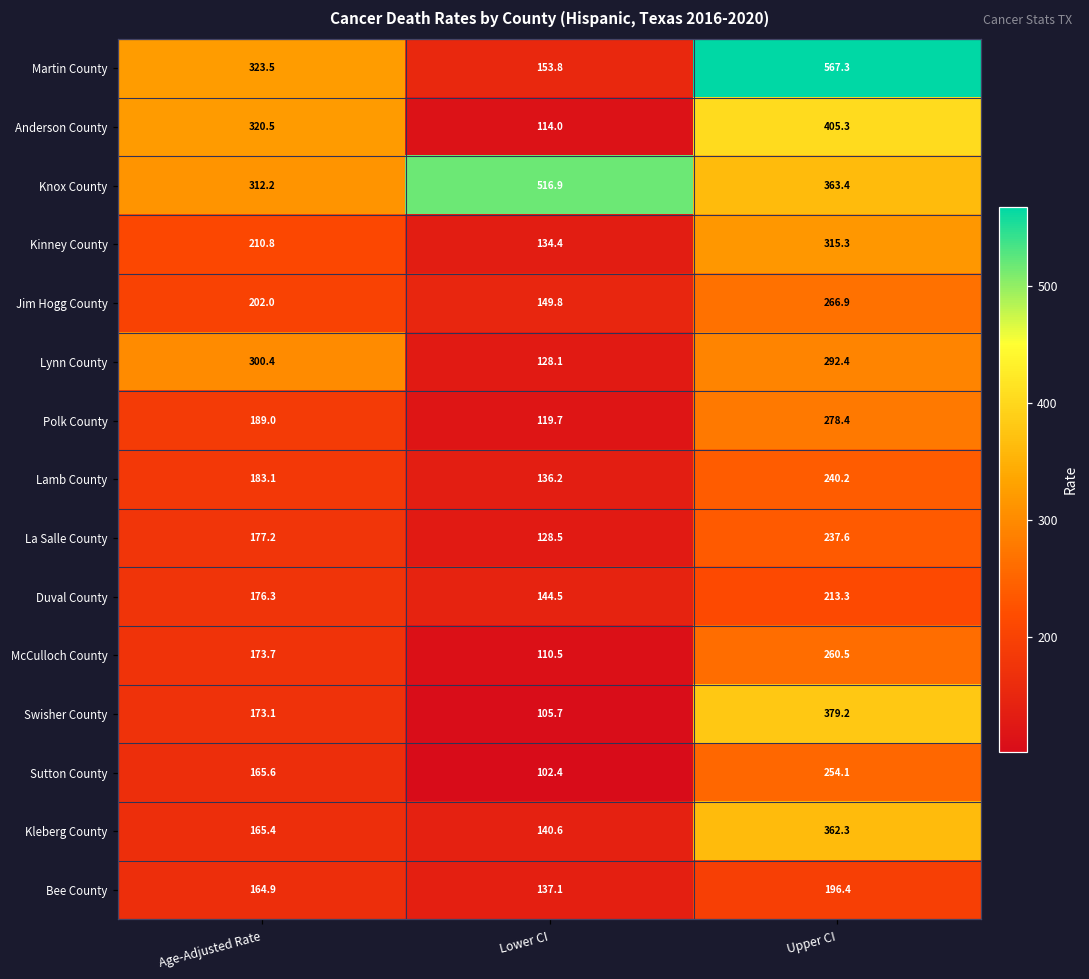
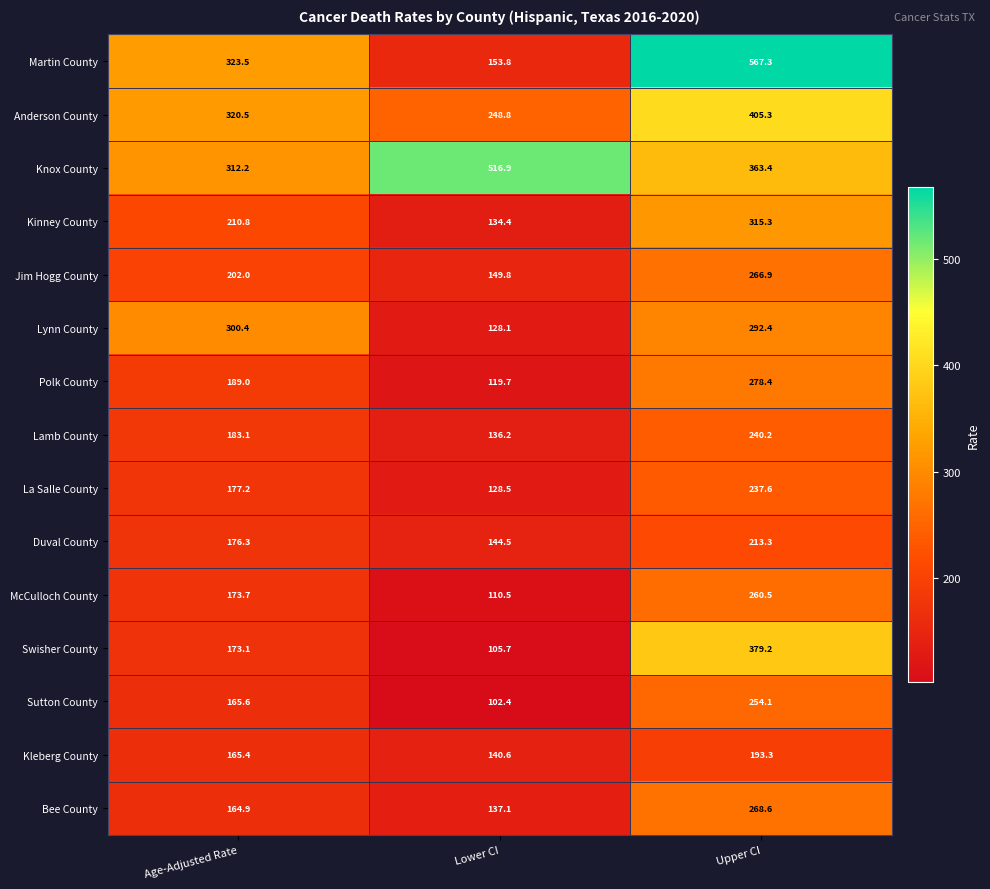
Anderson County, Lower CI: 114.0 -> 248.8
Kleberg County, Upper CI: 362.3 -> 193.3
Bee County, Upper CI: 196.4 -> 268.6
